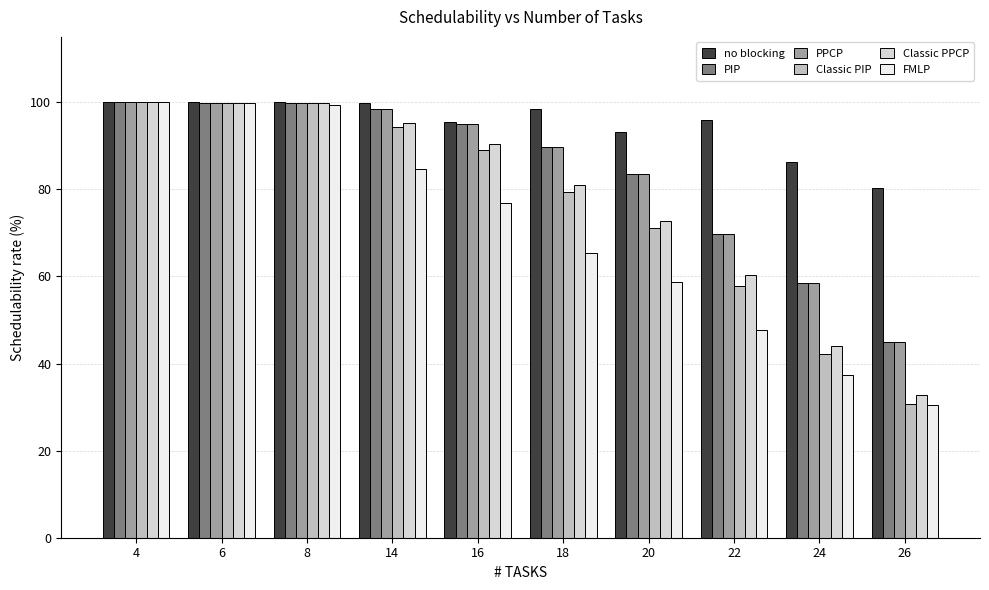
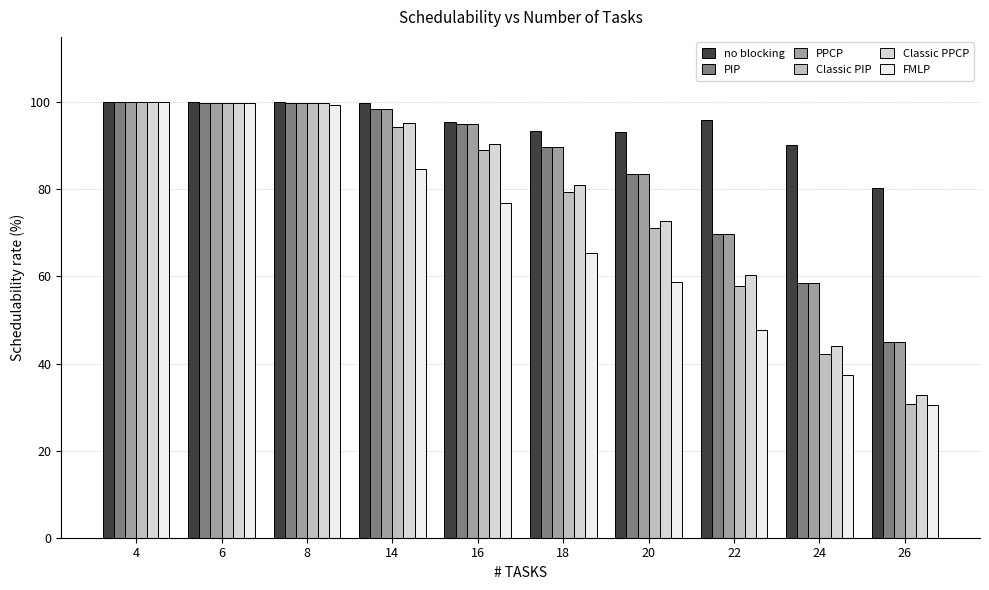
no blocking, 18: 98 -> 93
no blocking, 24: 86 -> 90
